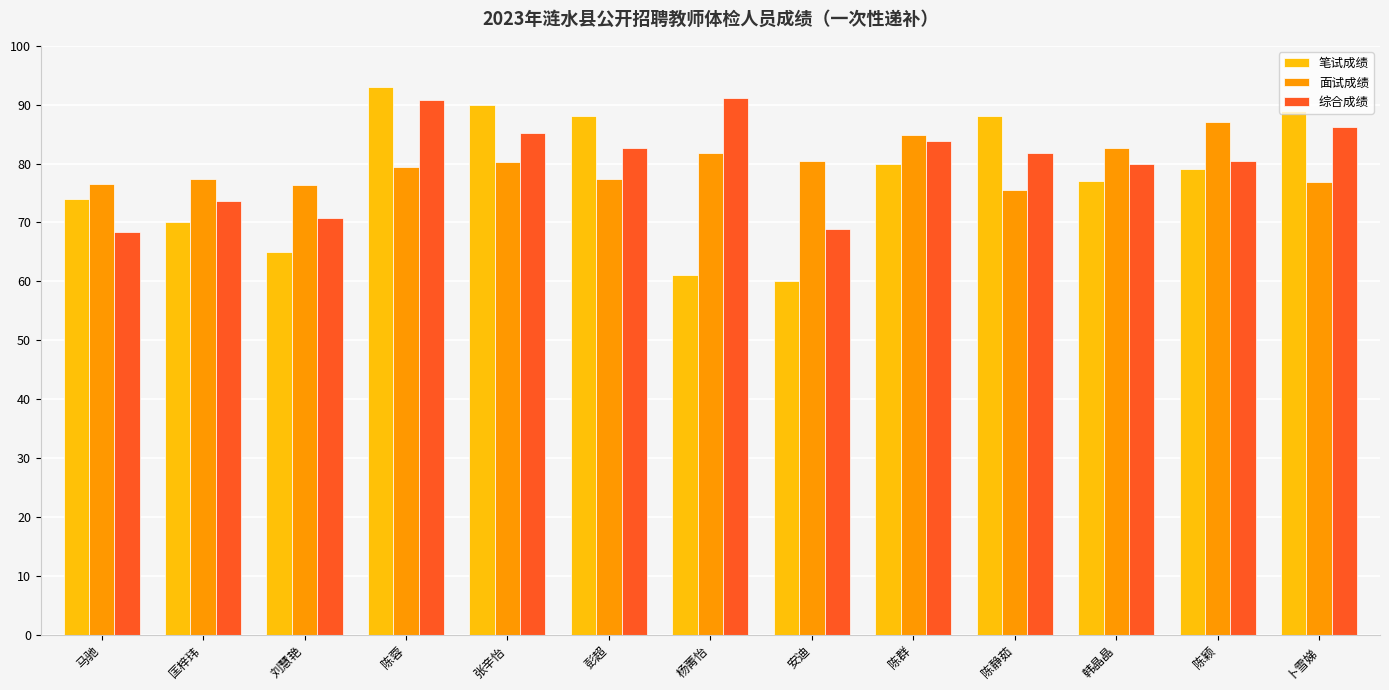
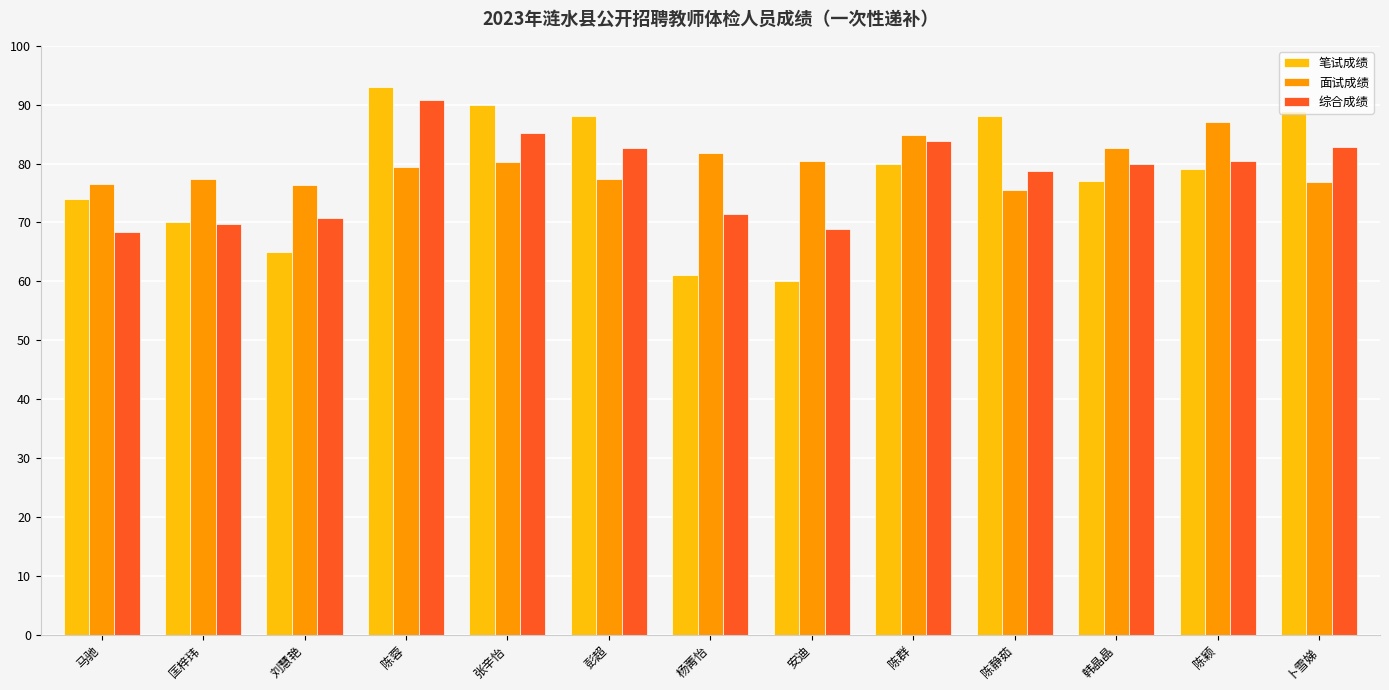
综合成绩, 匡梓玮: 74 -> 70
综合成绩, 杨菁怡: 91 -> 71
综合成绩, 陈静茹: 82 -> 79
综合成绩, 卜雪娣: 86 -> 83
